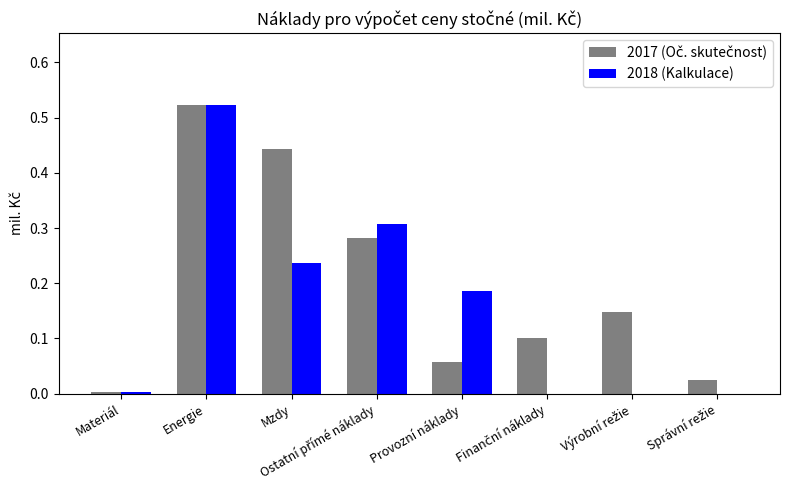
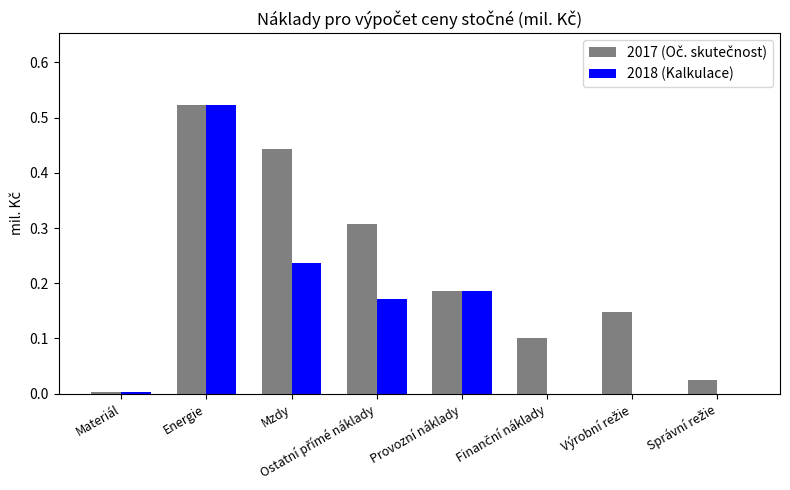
2017 (Oč. skutečnost), Ostatní přímé náklady: 0.28 -> 0.31
2018 (Kalkulace), Ostatní přímé náklady: 0.31 -> 0.17
2017 (Oč. skutečnost), Provozní náklady: 0.06 -> 0.19
